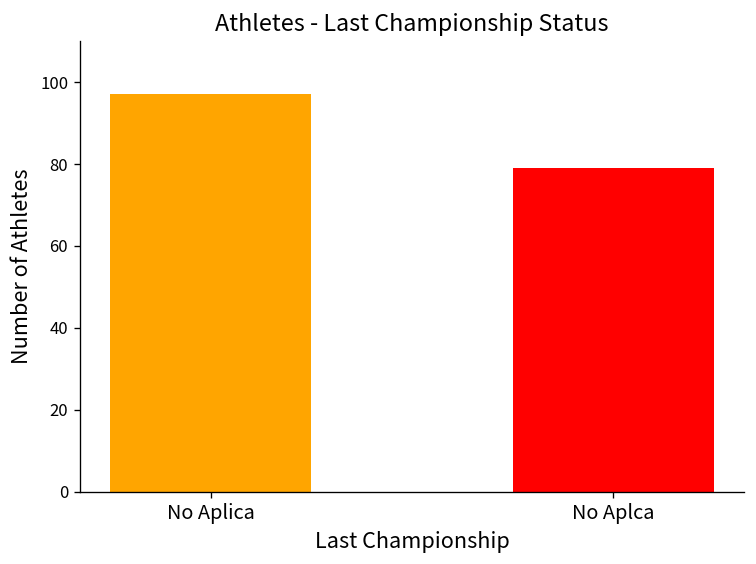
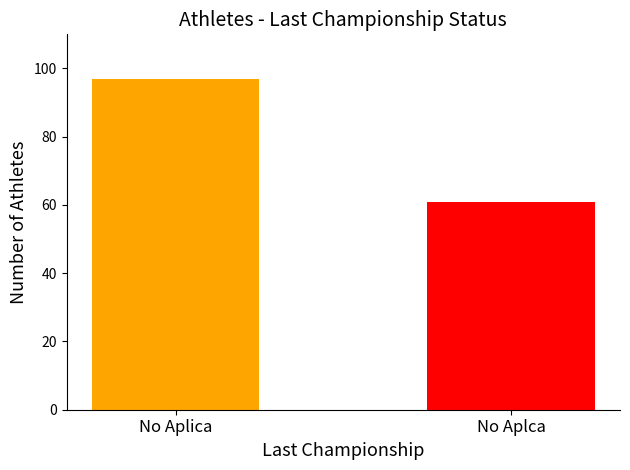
No Aplca: 79 -> 61
